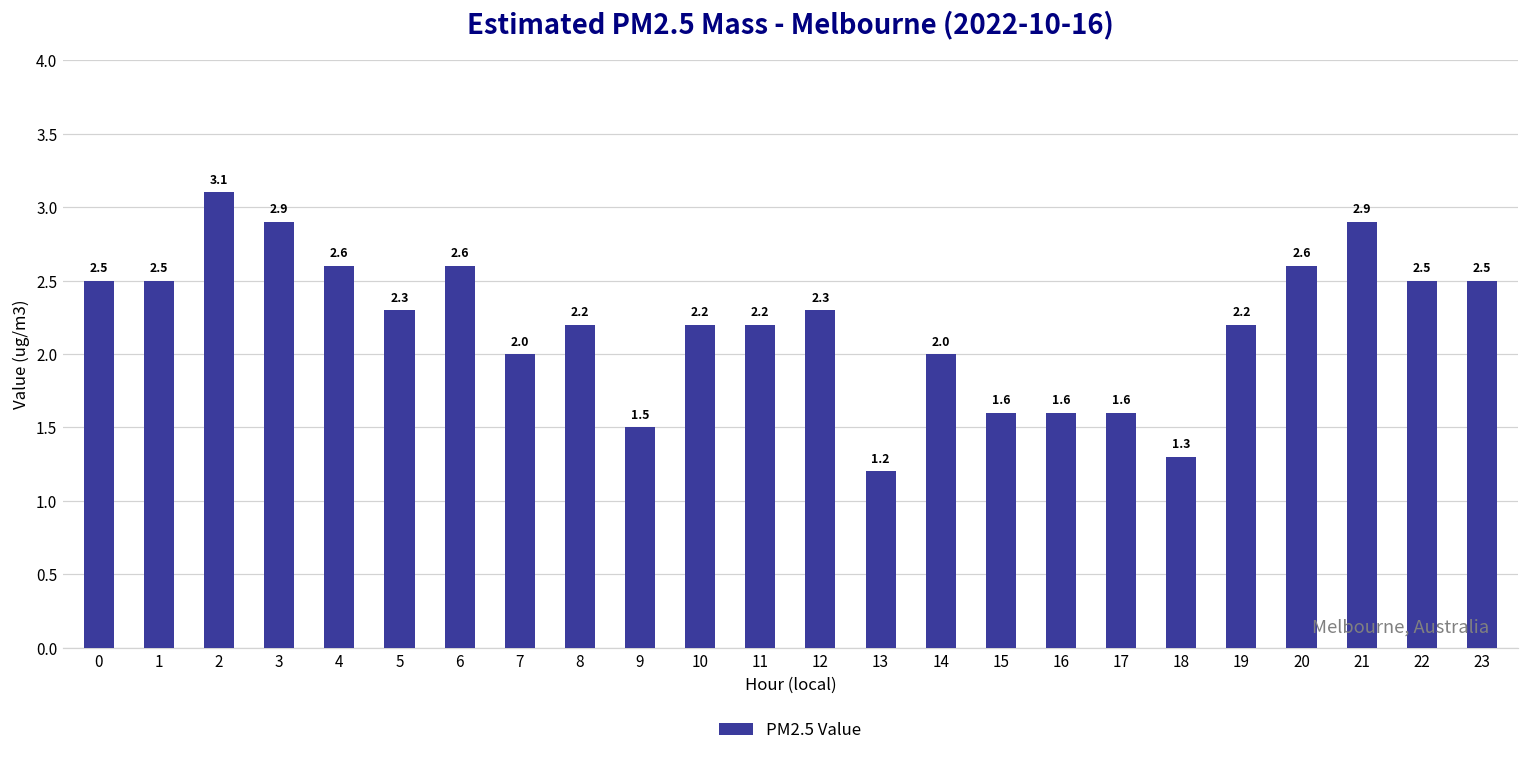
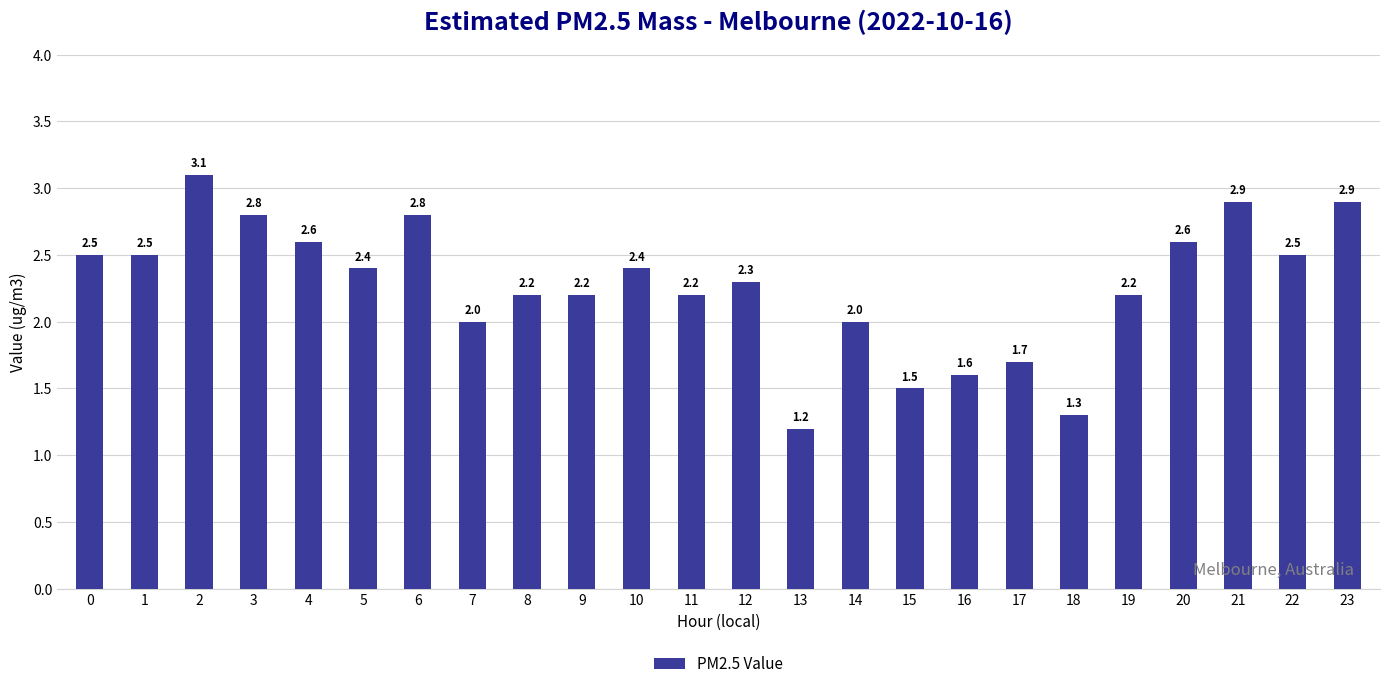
3: 2.9 -> 2.8
5: 2.3 -> 2.4
6: 2.6 -> 2.8
9: 1.5 -> 2.2
10: 2.2 -> 2.4
15: 1.6 -> 1.5
17: 1.6 -> 1.7
23: 2.5 -> 2.9
